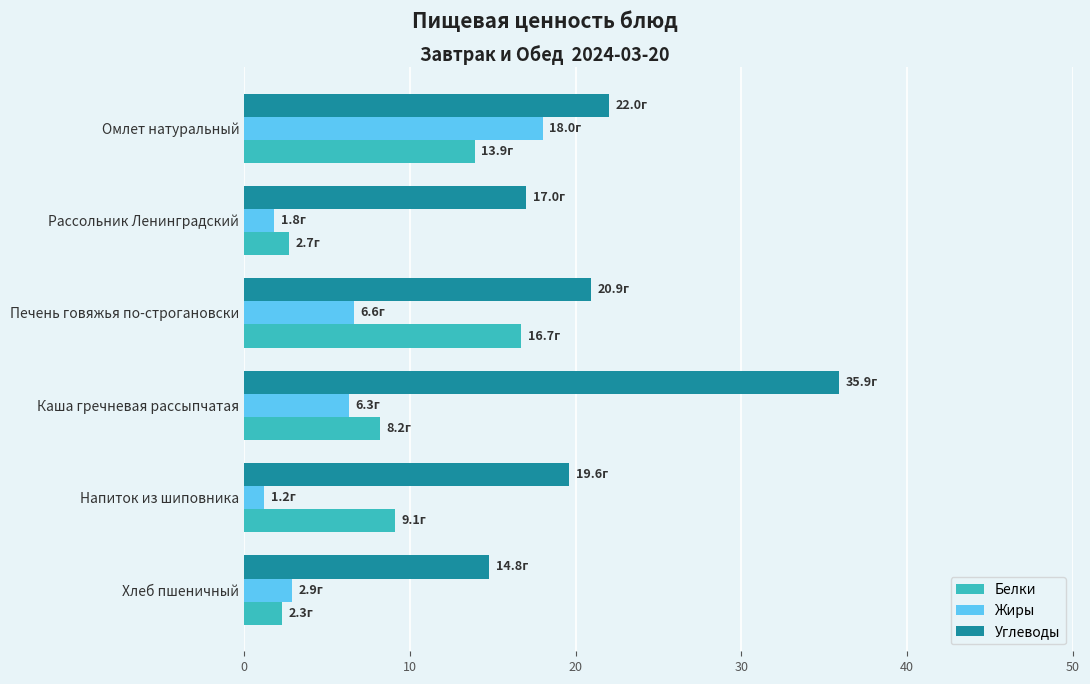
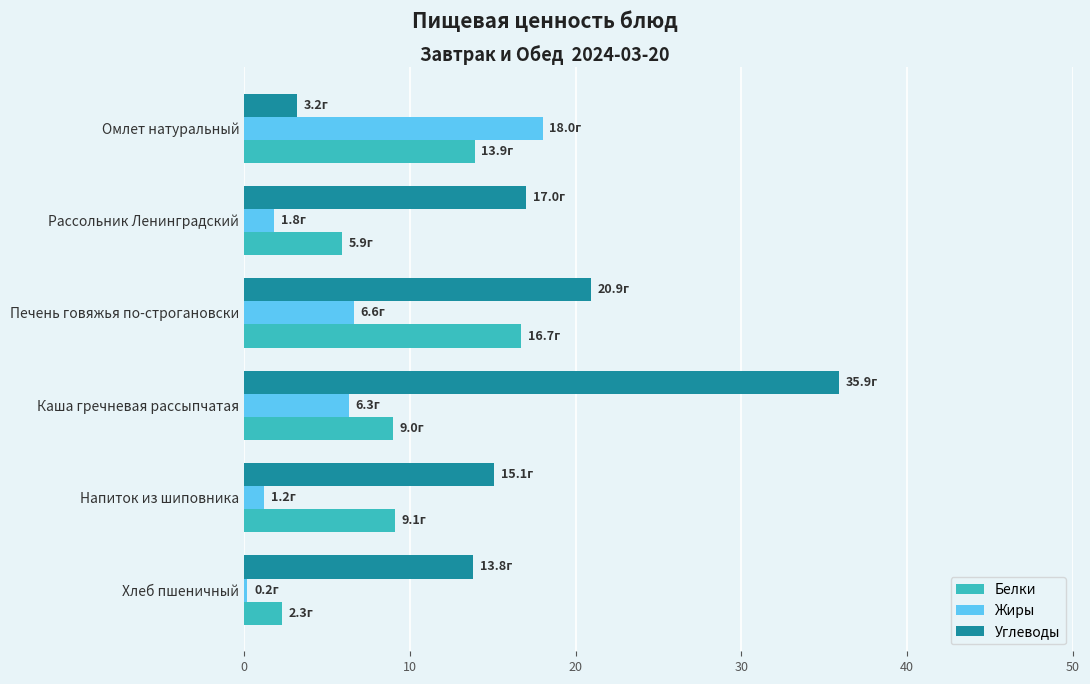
Углеводы, Омлет натуральный: 22.0г -> 3.2г
Белки, Рассольник Ленинградский: 2.7г -> 5.9г
Белки, Каша гречневая рассыпчатая: 8.2г -> 9.0г
Углеводы, Напиток из шиповника: 19.6г -> 15.1г
Углеводы, Хлеб пшеничный: 14.8г -> 13.8г
Жиры, Хлеб пшеничный: 2.9г -> 0.2г
